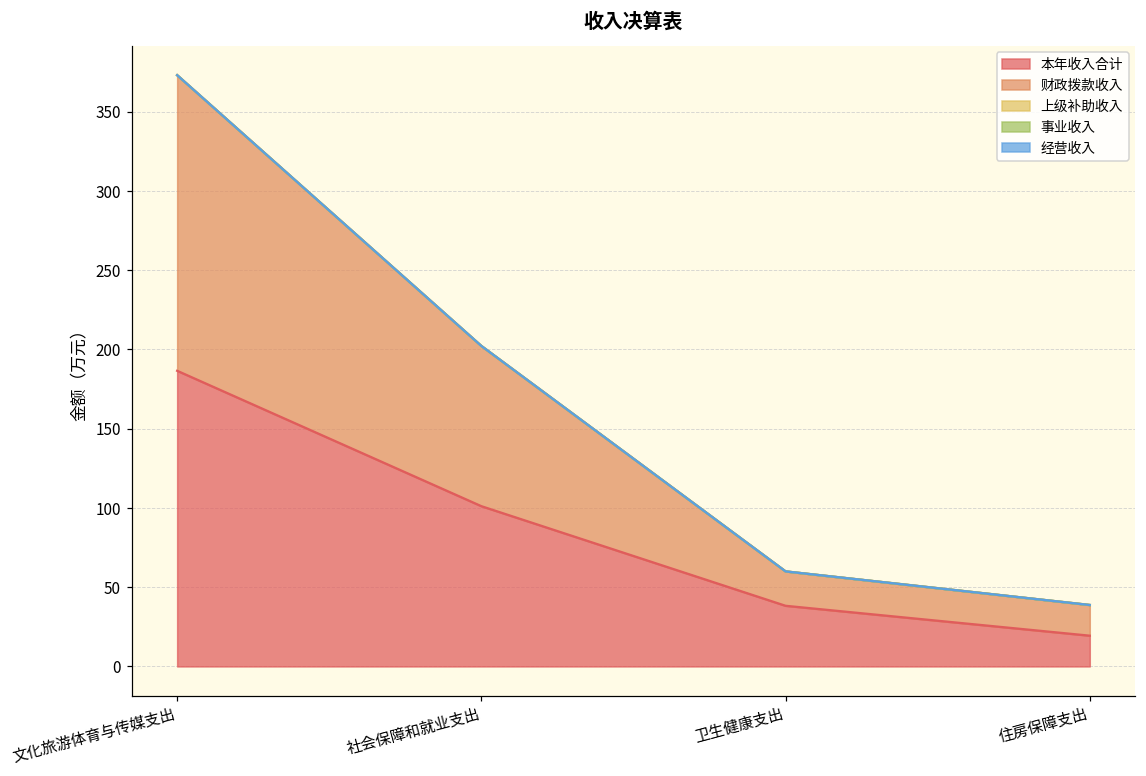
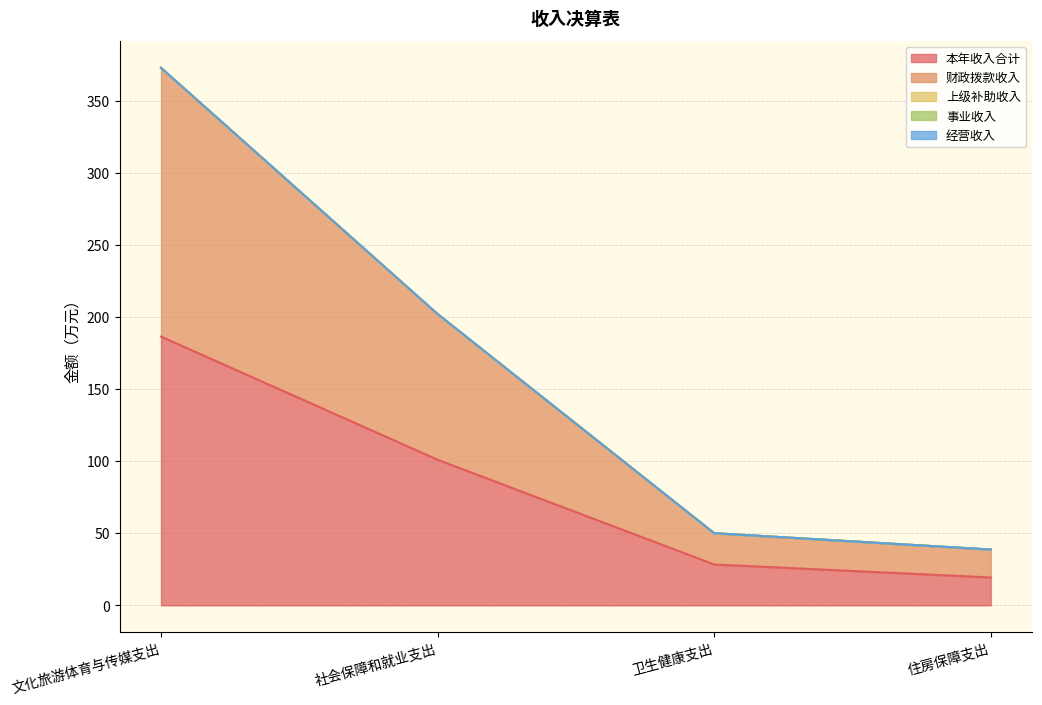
本年收入合计, 卫生健康支出: 38 -> 28
